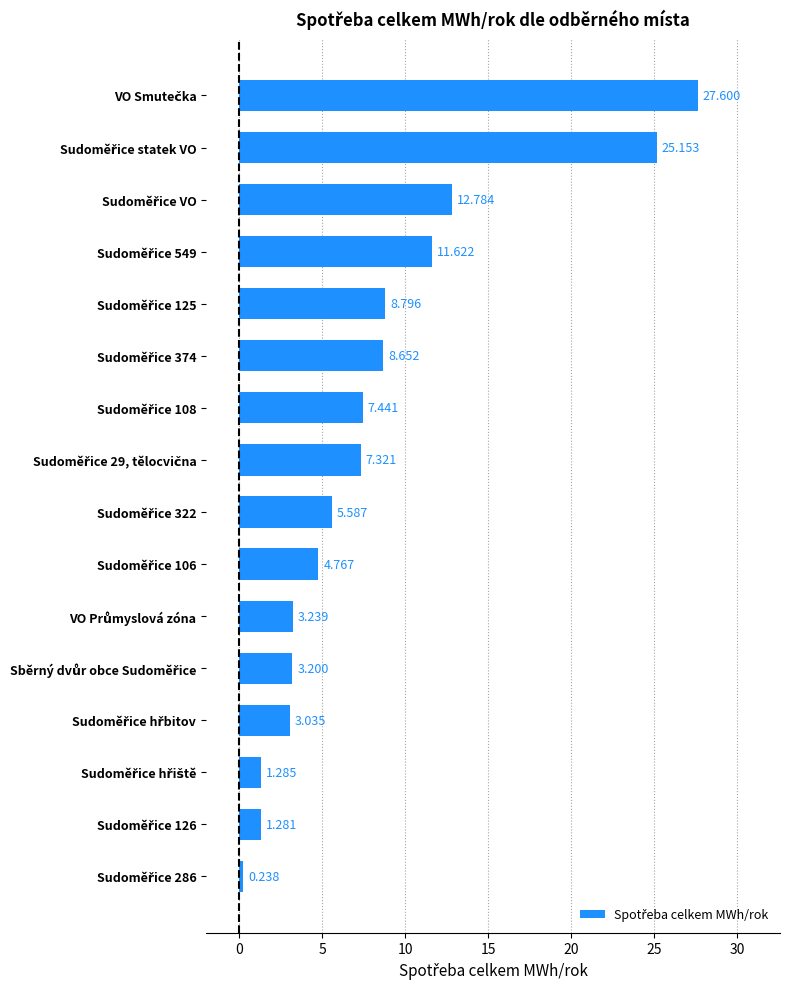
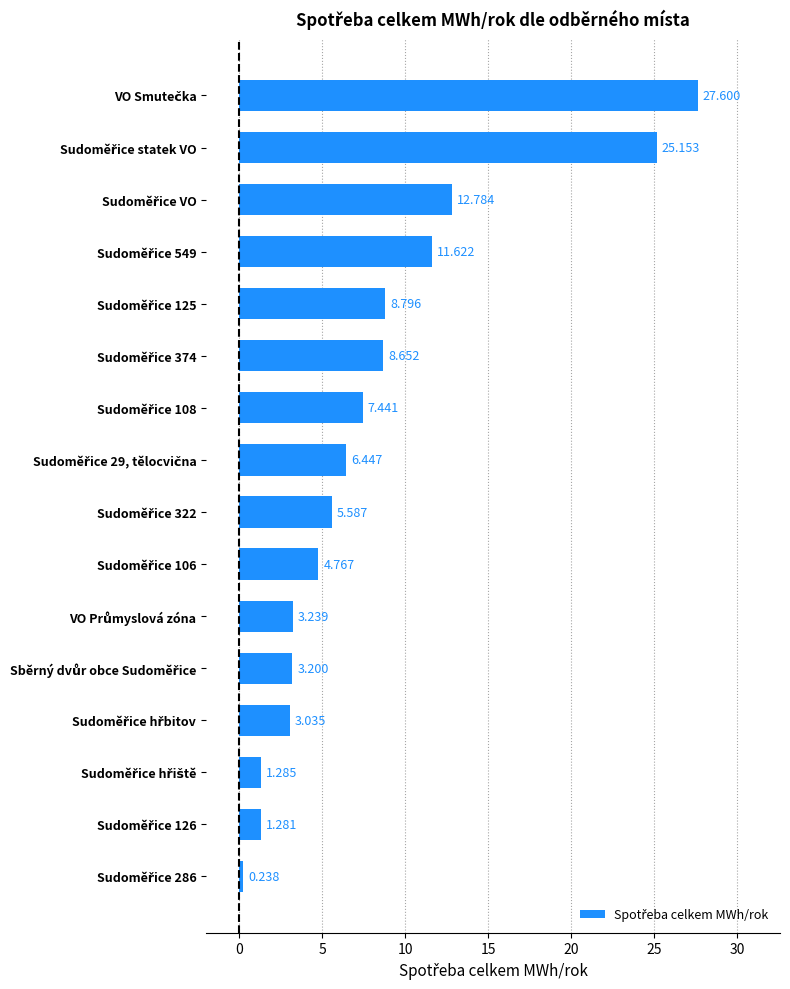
Sudoměřice 29, tělocvična: 7.321 -> 6.447
